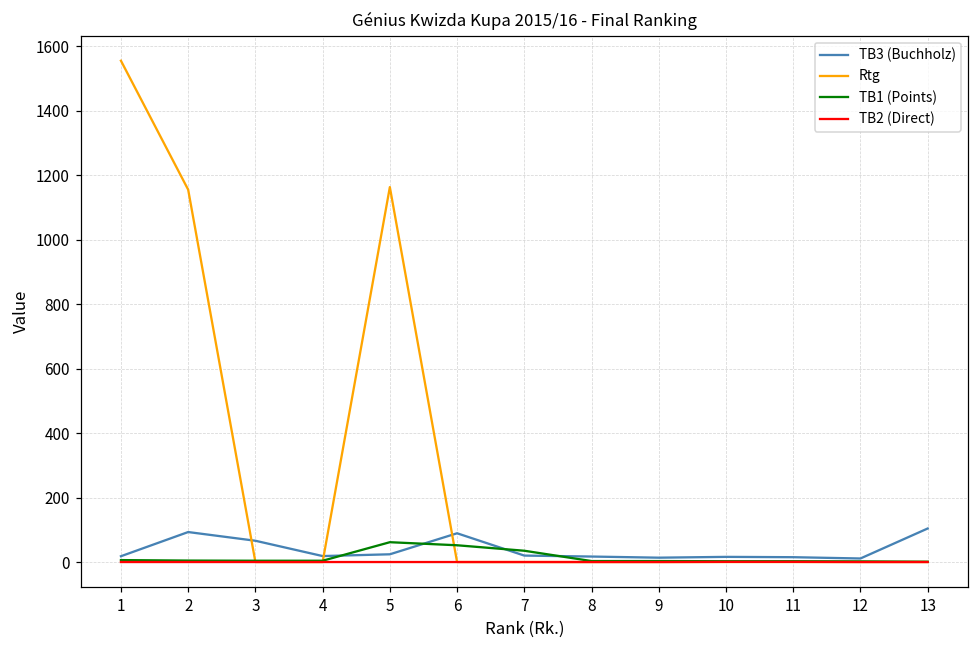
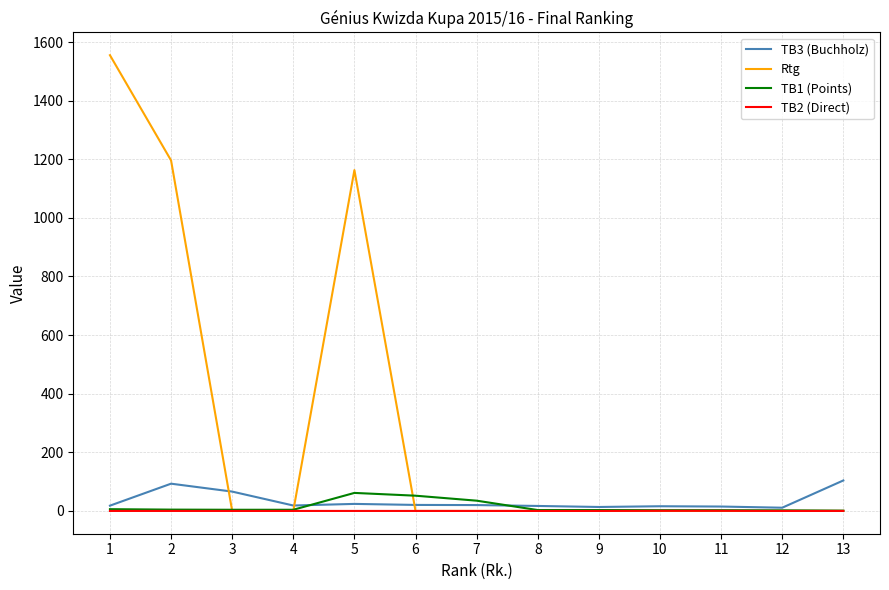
Rtg, 2: 1160 -> 1200
TB3 (Buchholz), 6: 90 -> 20
